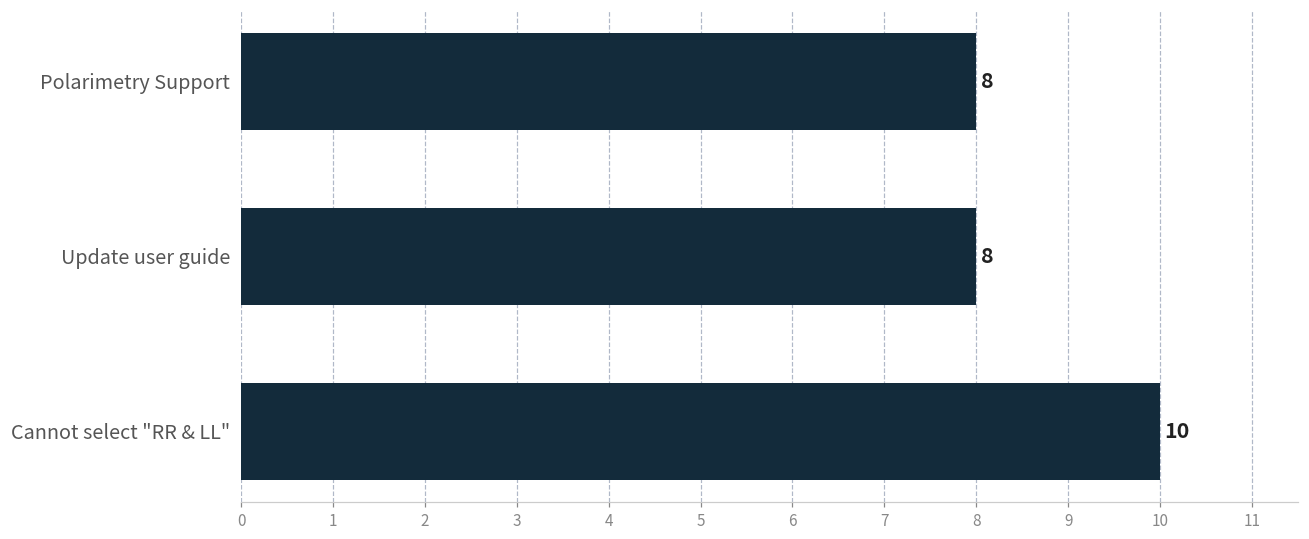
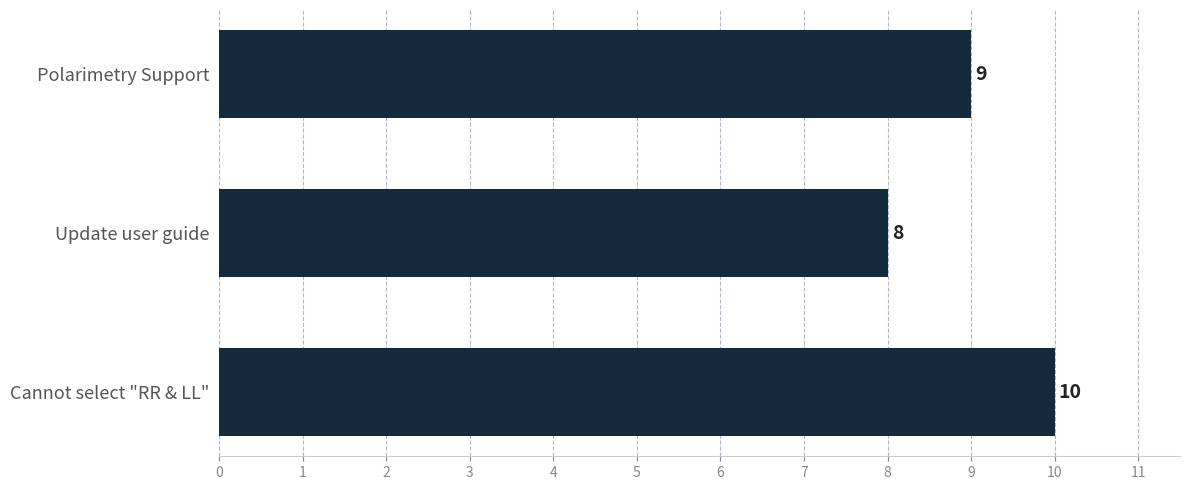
Polarimetry Support: 8 -> 9
